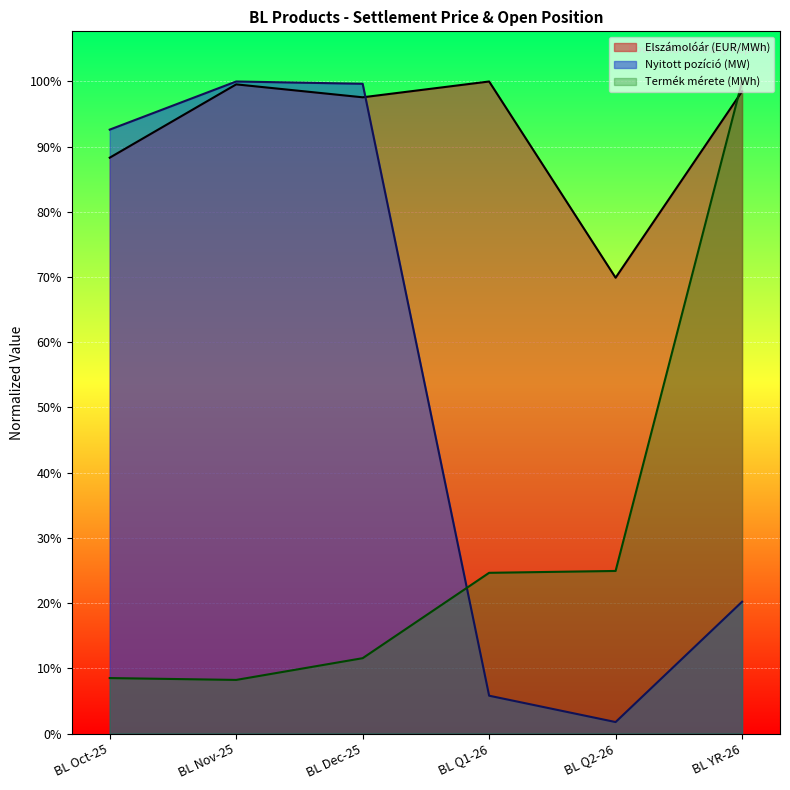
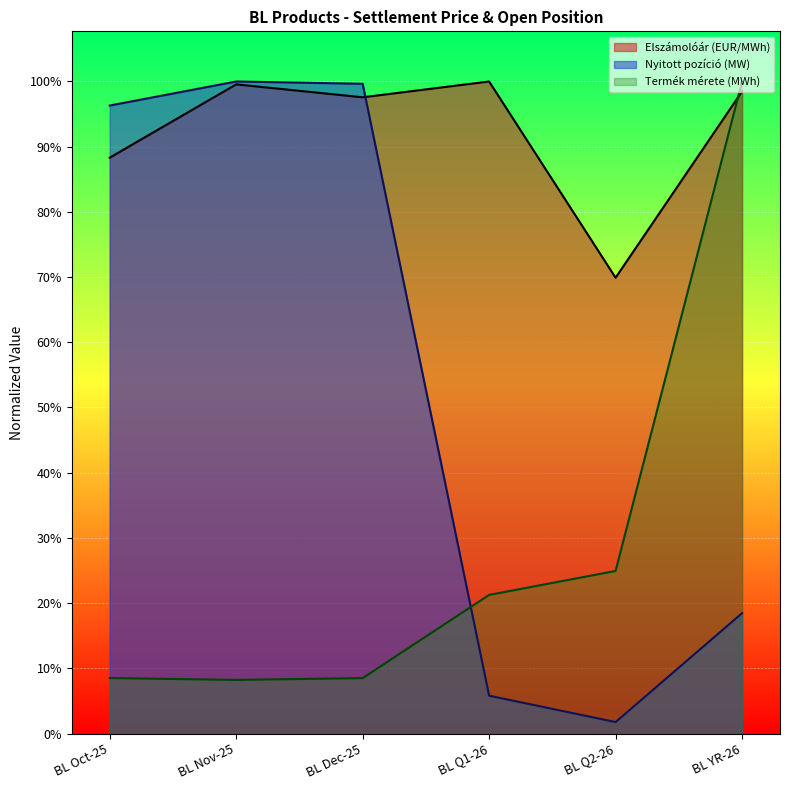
Nyitott pozíció (MW), BL Oct-25: 93% -> 96%
Termék mérete (MWh), BL Dec-25: 12% -> 8%
Termék mérete (MWh), BL Q1-26: 25% -> 21%
Nyitott pozíció (MW), BL YR-26: 20% -> 18%
